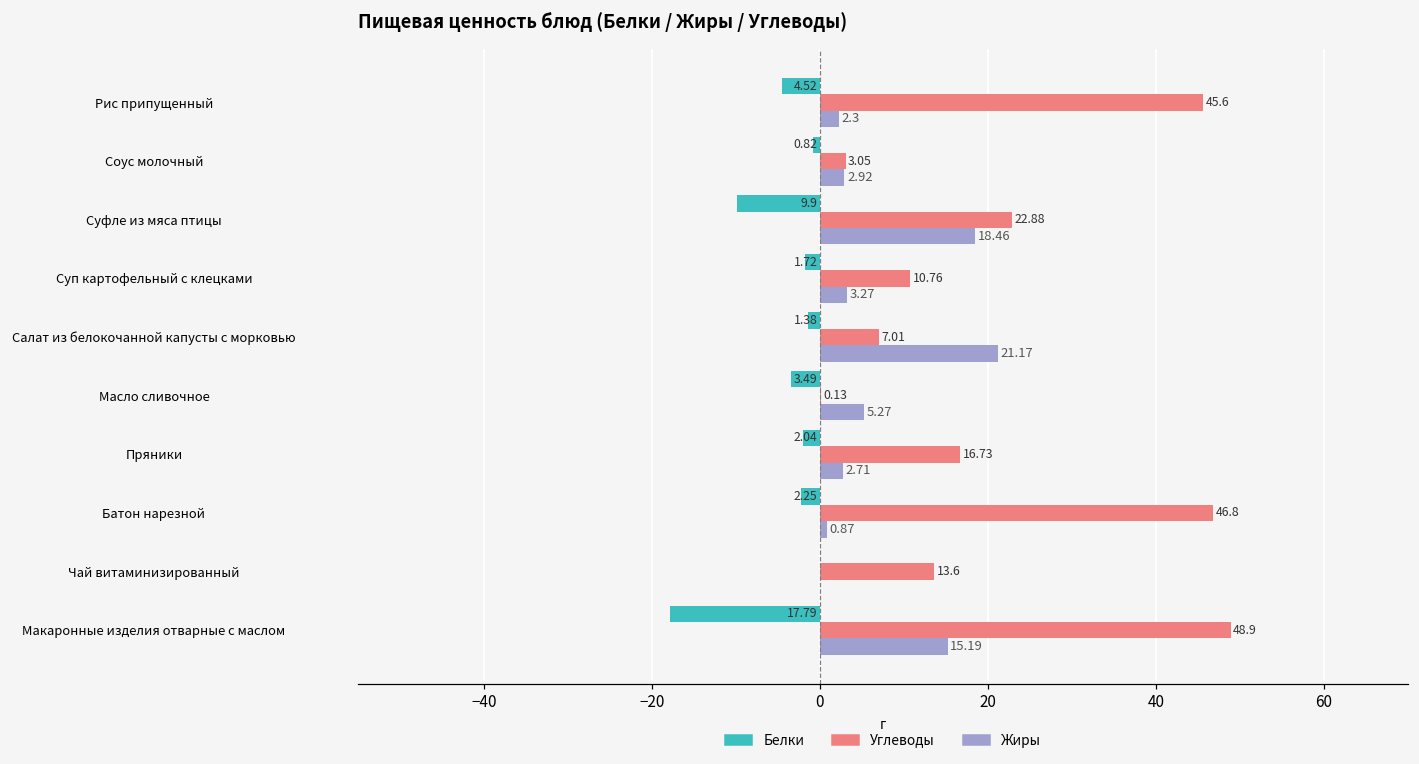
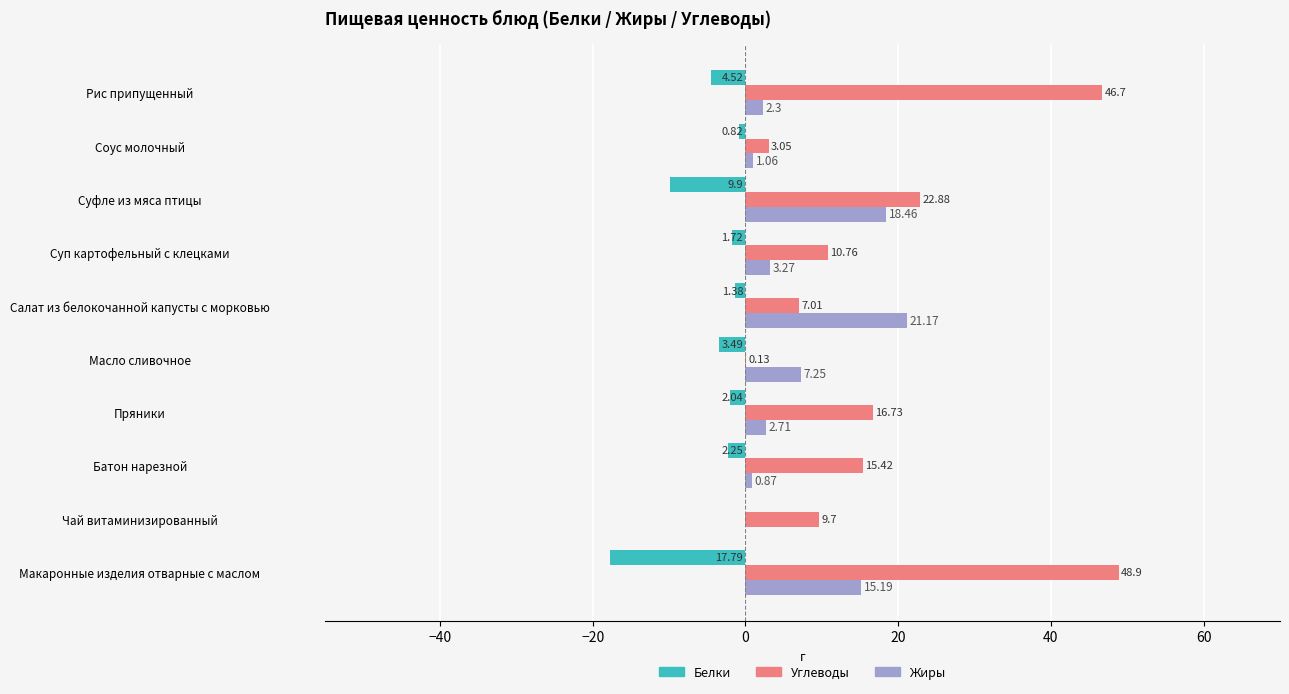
Углеводы, Рис припущенный: 45.6 -> 46.7
Жиры, Соус молочный: 2.92 -> 1.06
Жиры, Масло сливочное: 5.27 -> 7.25
Углеводы, Батон нарезной: 46.8 -> 15.42
Углеводы, Чай витаминизированный: 13.6 -> 9.7
